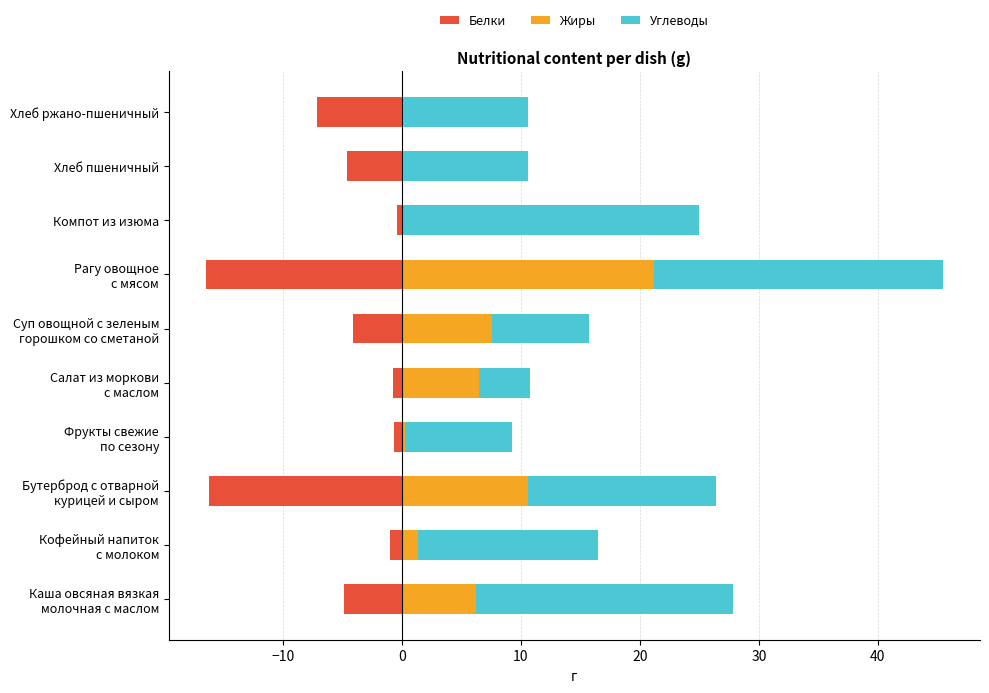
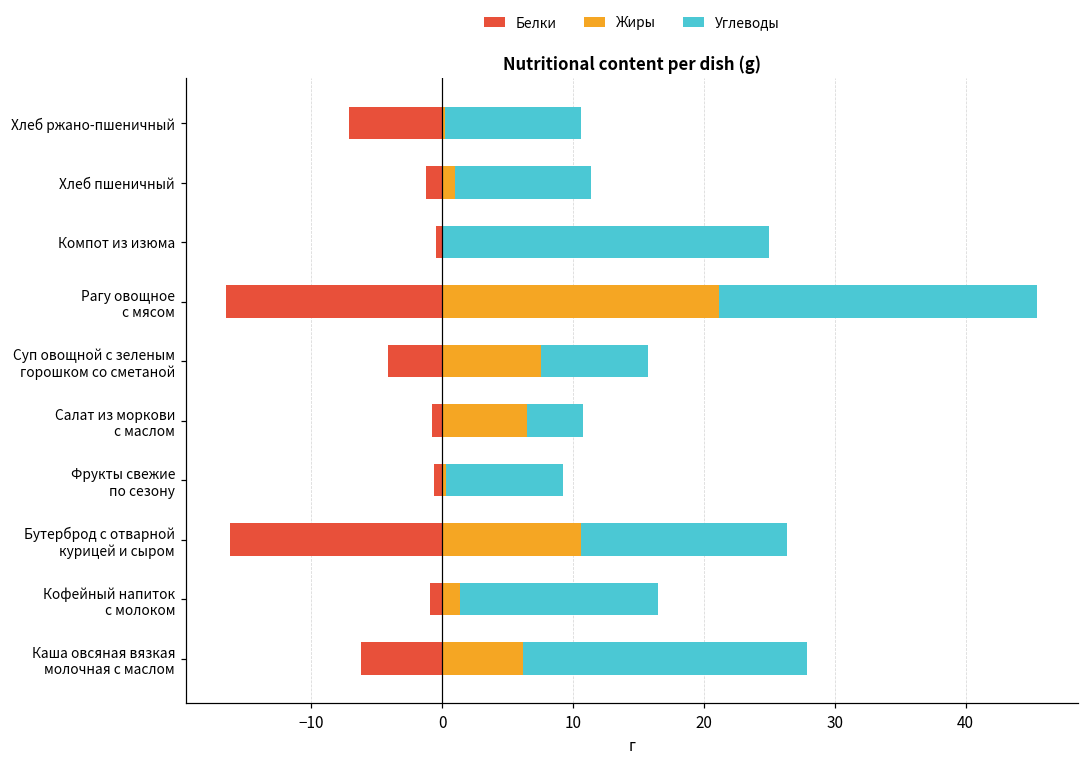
Белки, Хлеб пшеничный: -4.6 -> -1.2
Жиры, Хлеб пшеничный: 0.2 -> 1.0
Белки, Каша овсяная вязкая молочная с маслом: -4.9 -> -6.2
